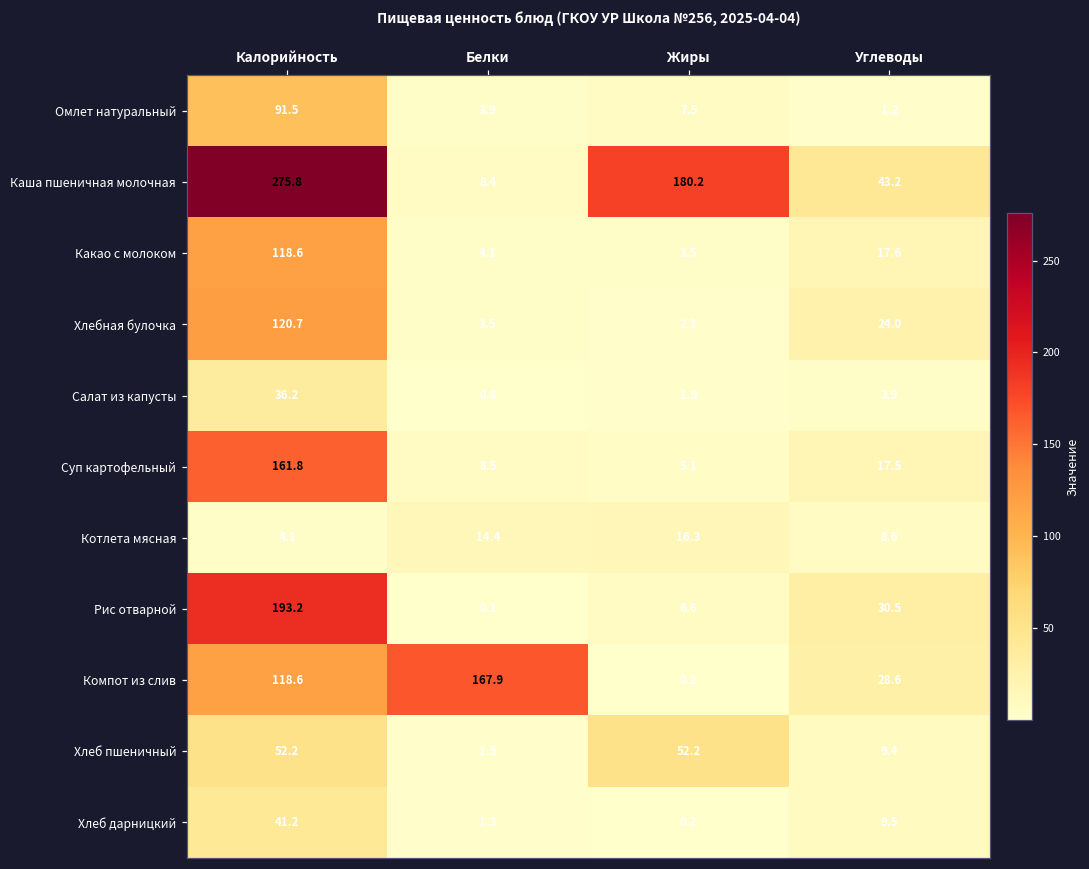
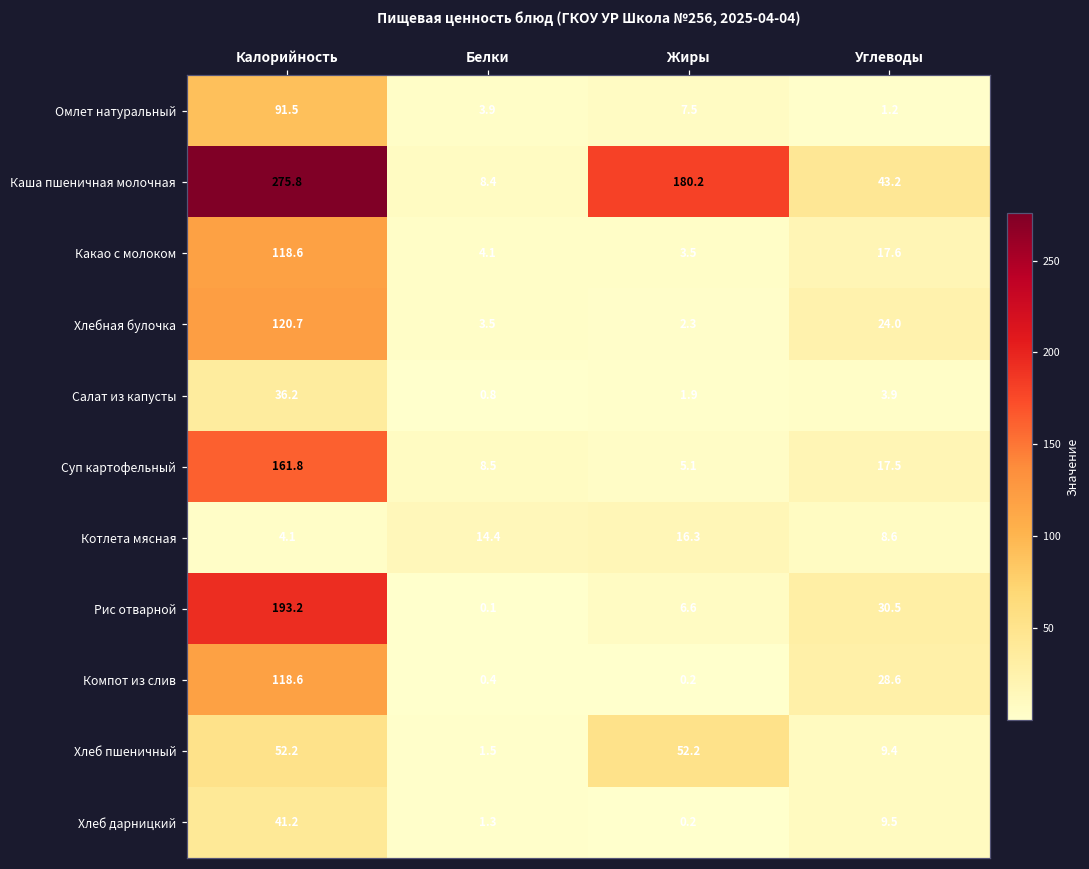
Компот из слив, Белки: 167.9 -> 0.4
